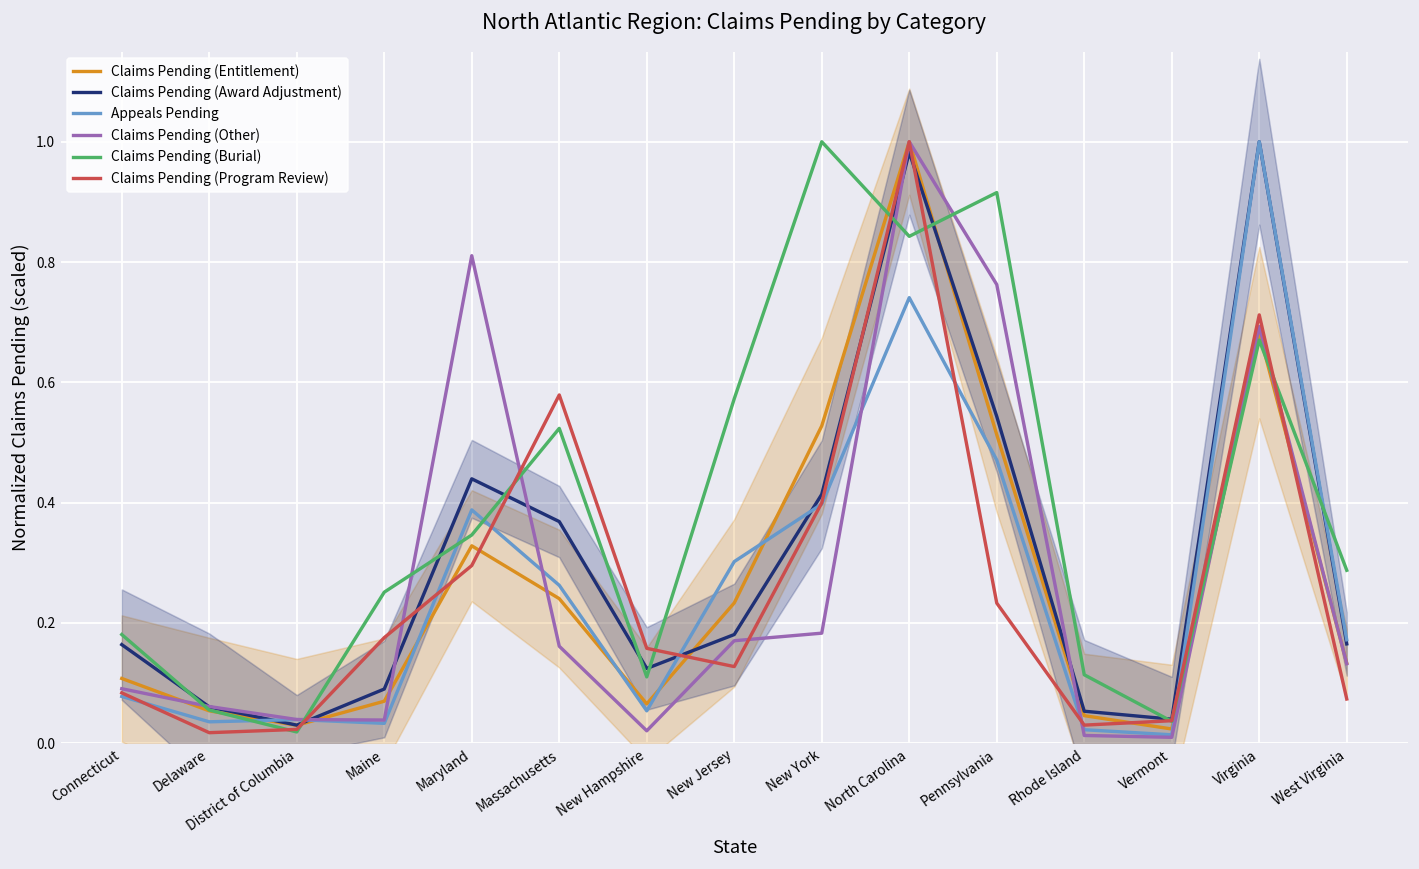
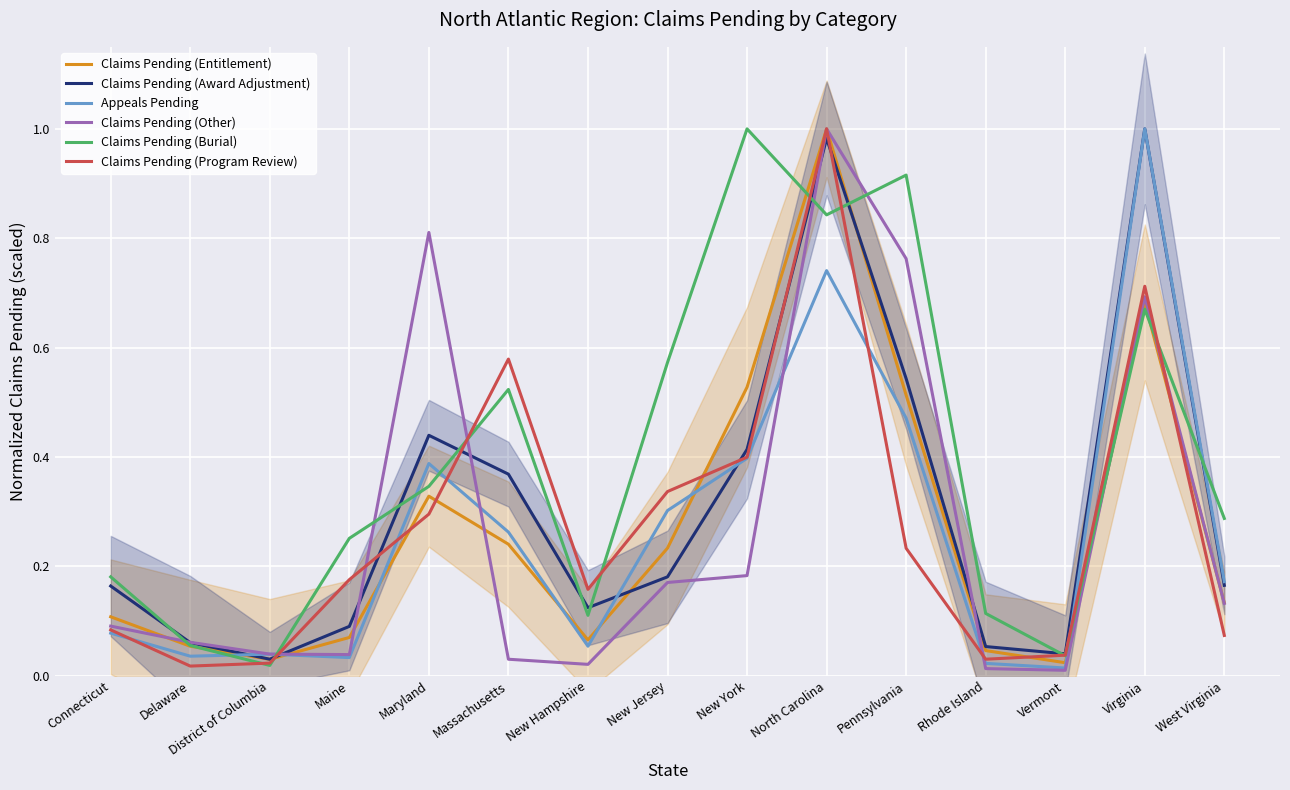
Claims Pending (Other), Massachusetts: 0.16 -> 0.03
Claims Pending (Program Review), New Jersey: 0.13 -> 0.34
